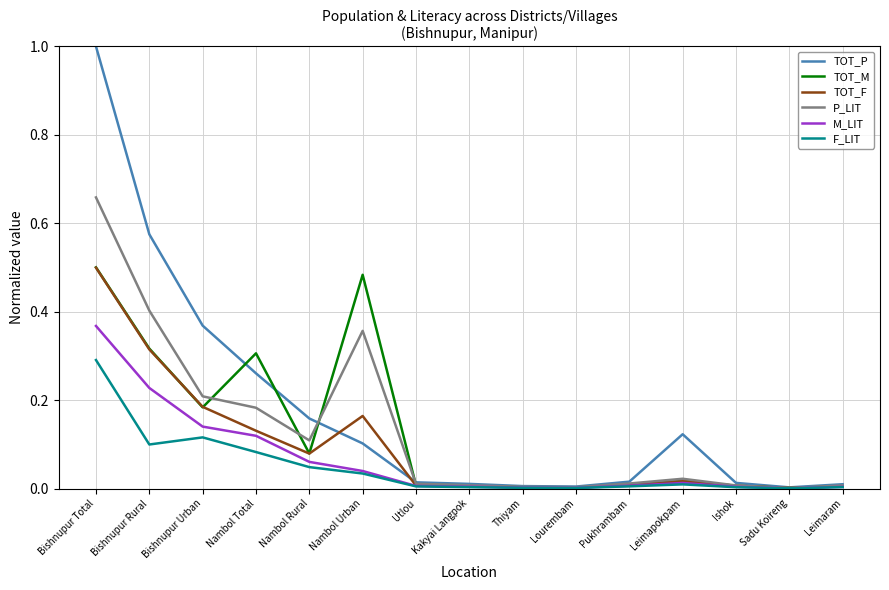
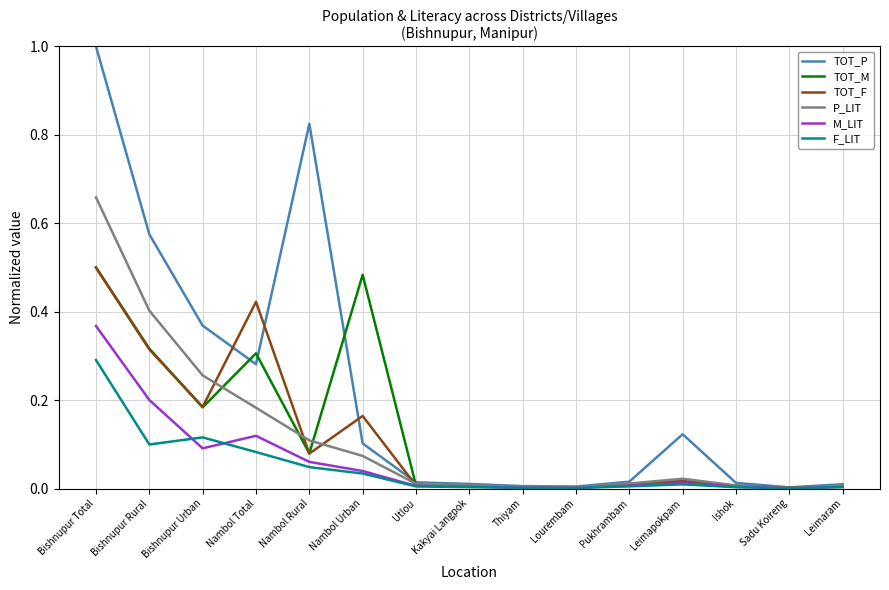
M_LIT, Bishnupur Rural: 0.23 -> 0.20
P_LIT, Bishnupur Urban: 0.21 -> 0.26
M_LIT, Bishnupur Urban: 0.14 -> 0.09
TOT_P, Nambol Total: 0.26 -> 0.28
TOT_F, Nambol Total: 0.13 -> 0.42
TOT_P, Nambol Rural: 0.16 -> 0.82
P_LIT, Nambol Urban: 0.36 -> 0.07
